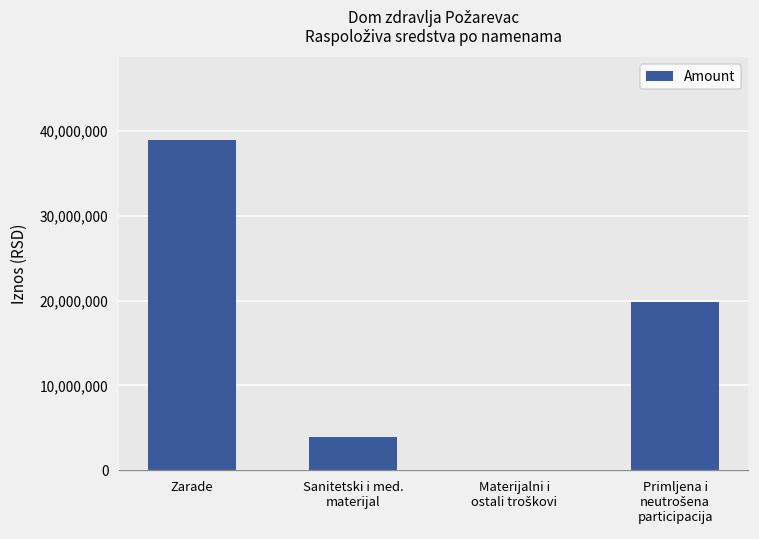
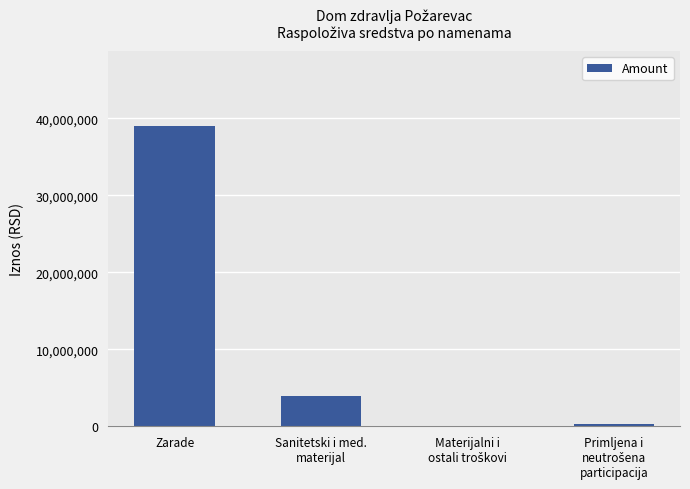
Primljena i neutrošena participacija: 20,000,000 -> 0
